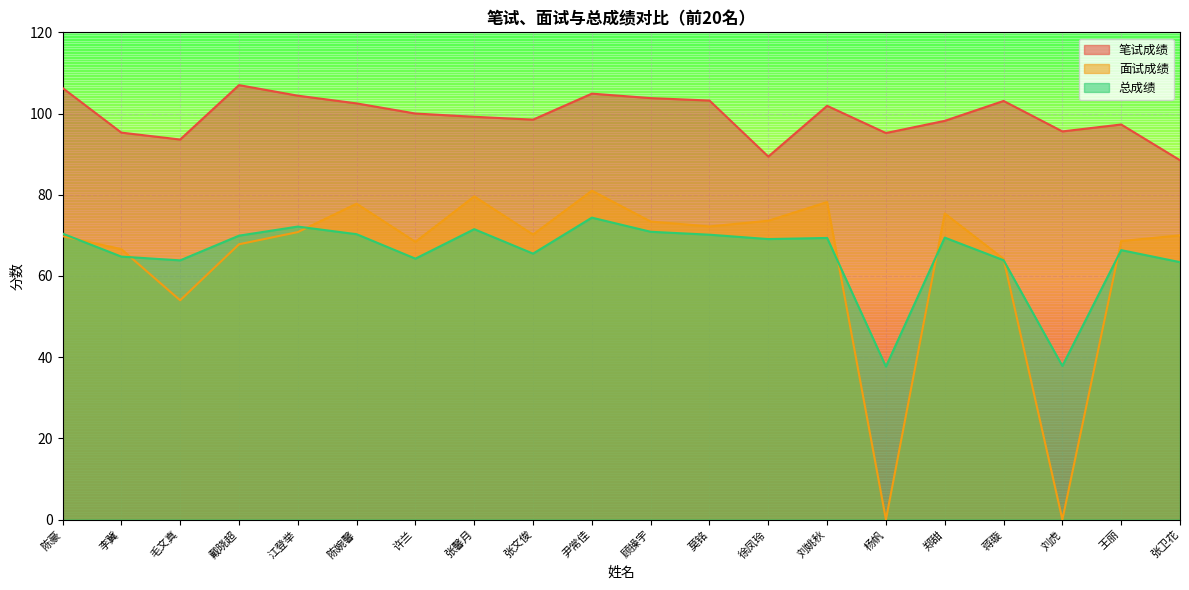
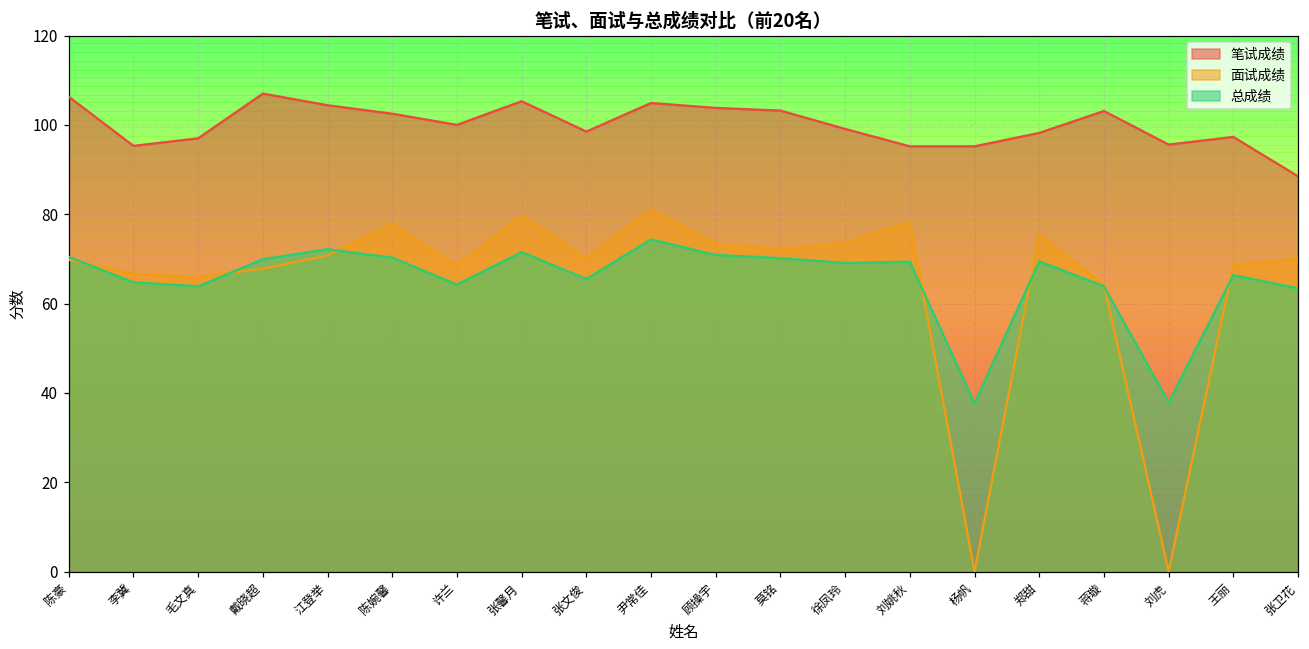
笔试成绩, 毛文真: 94 -> 97
面试成绩, 毛文真: 54 -> 66
笔试成绩, 张馨月: 99 -> 105
笔试成绩, 徐凤玲: 89 -> 99
笔试成绩, 刘姚秋: 102 -> 95
